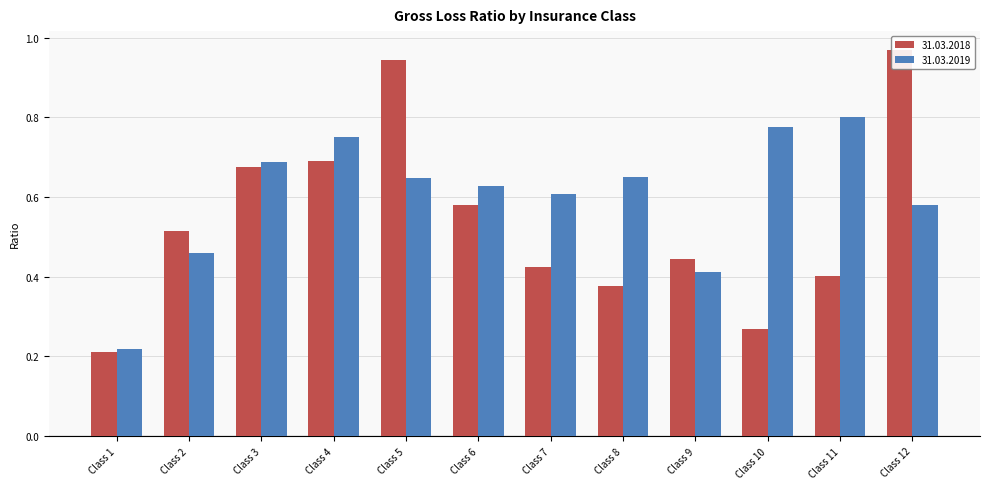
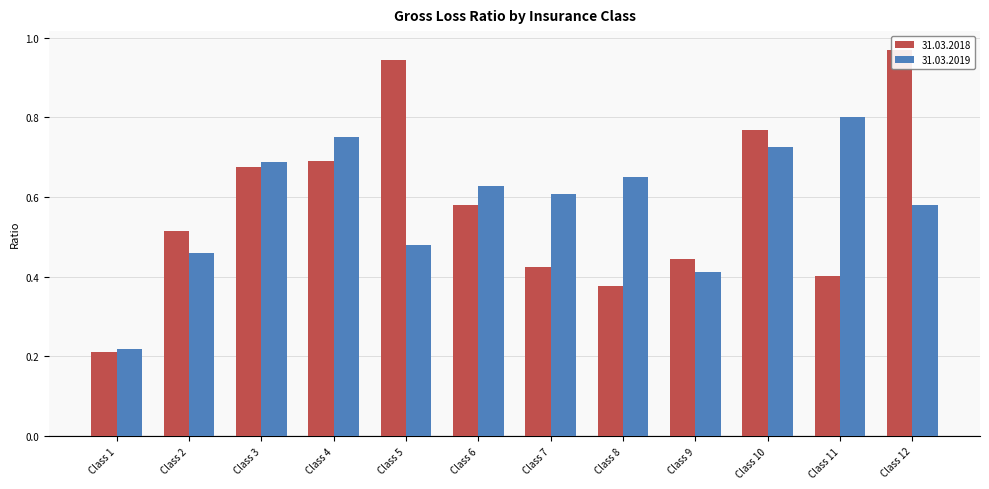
31.03.2019, Class 5: 0.65 -> 0.48
31.03.2018, Class 10: 0.27 -> 0.77
31.03.2019, Class 10: 0.78 -> 0.73
